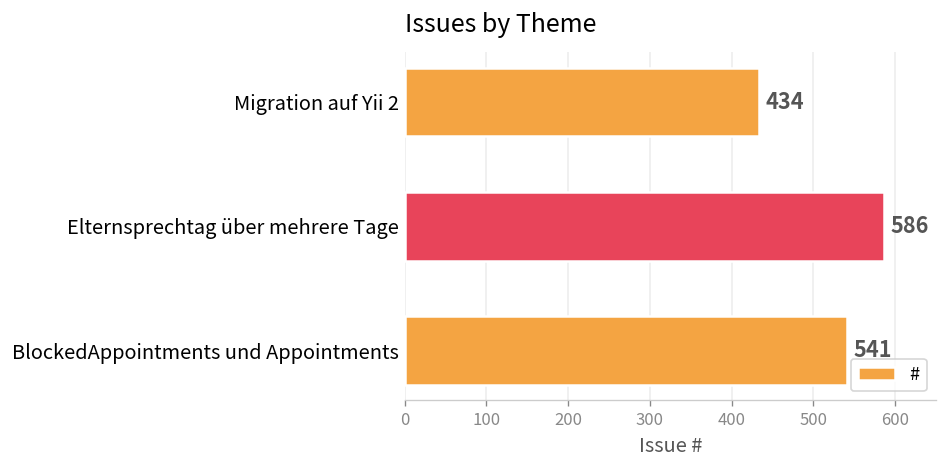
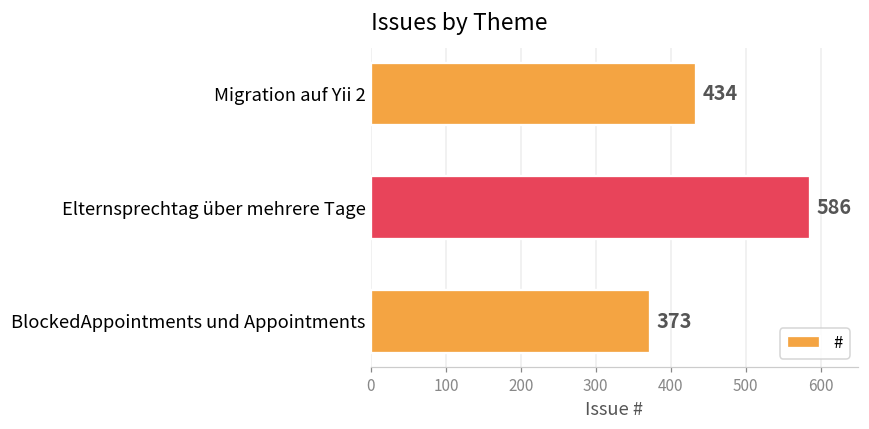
BlockedAppointments und Appointments: 541 -> 373
